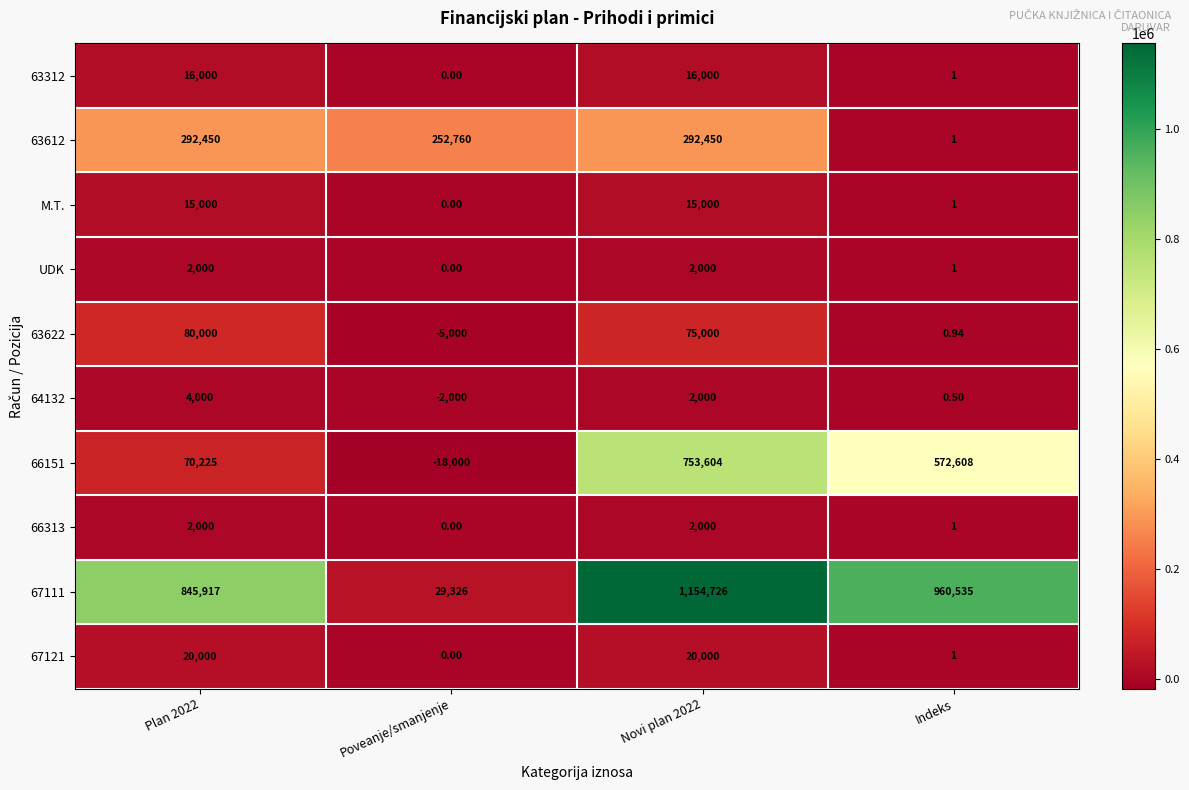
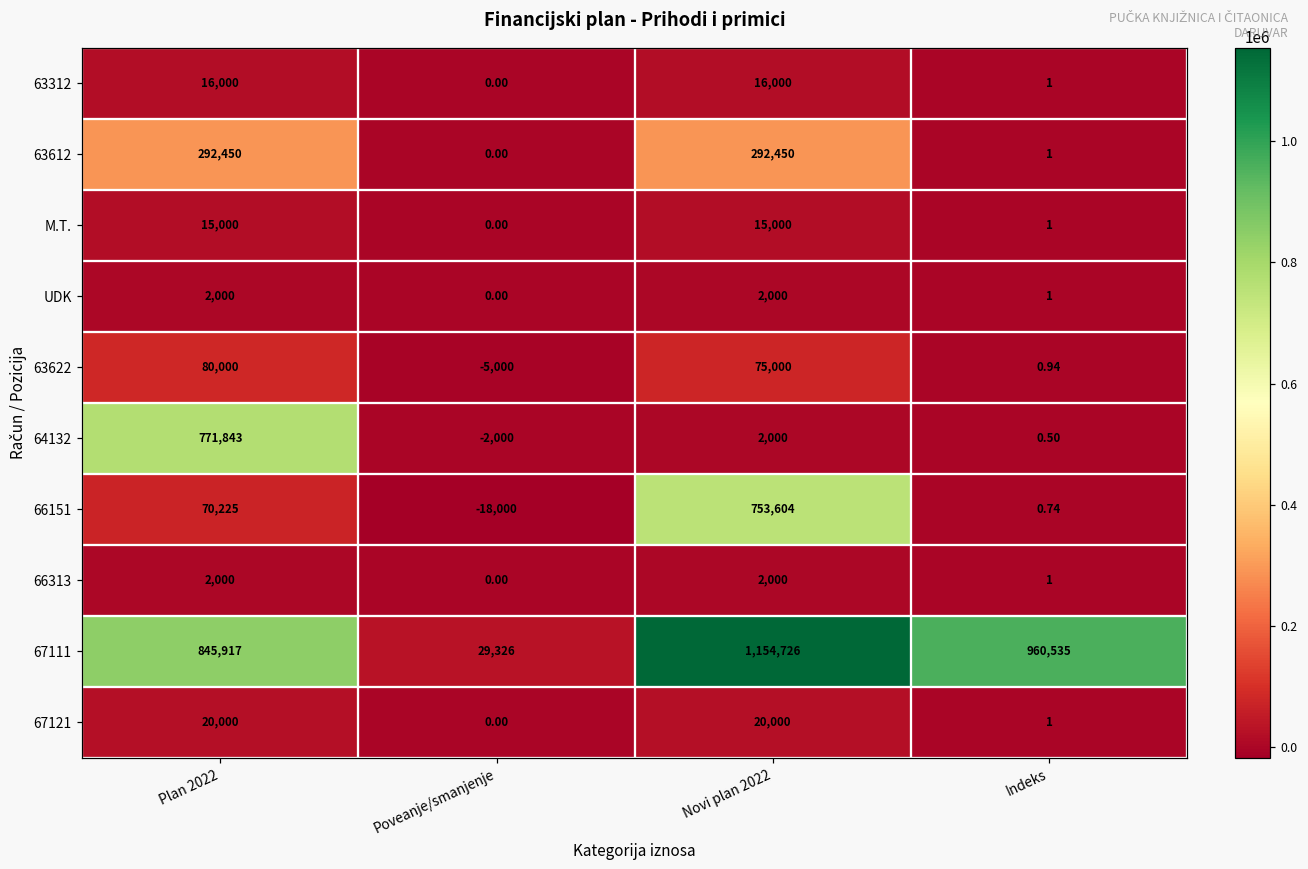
63612, Poveanje/smanjenje: 252,760 -> 0.00
64132, Plan 2022: 4,000 -> 771,843
66151, Indeks: 572,608 -> 0.74
